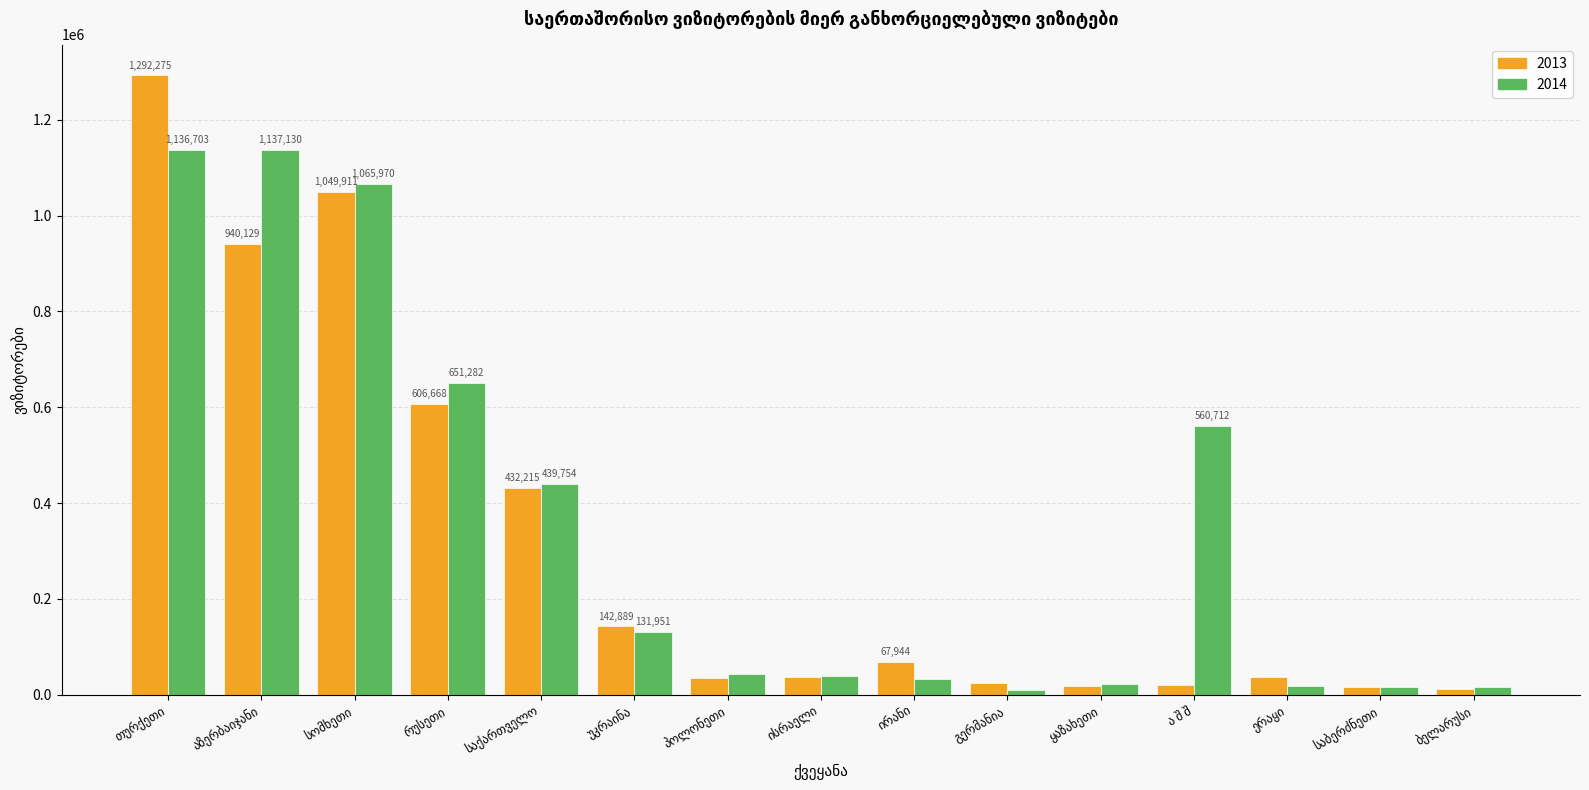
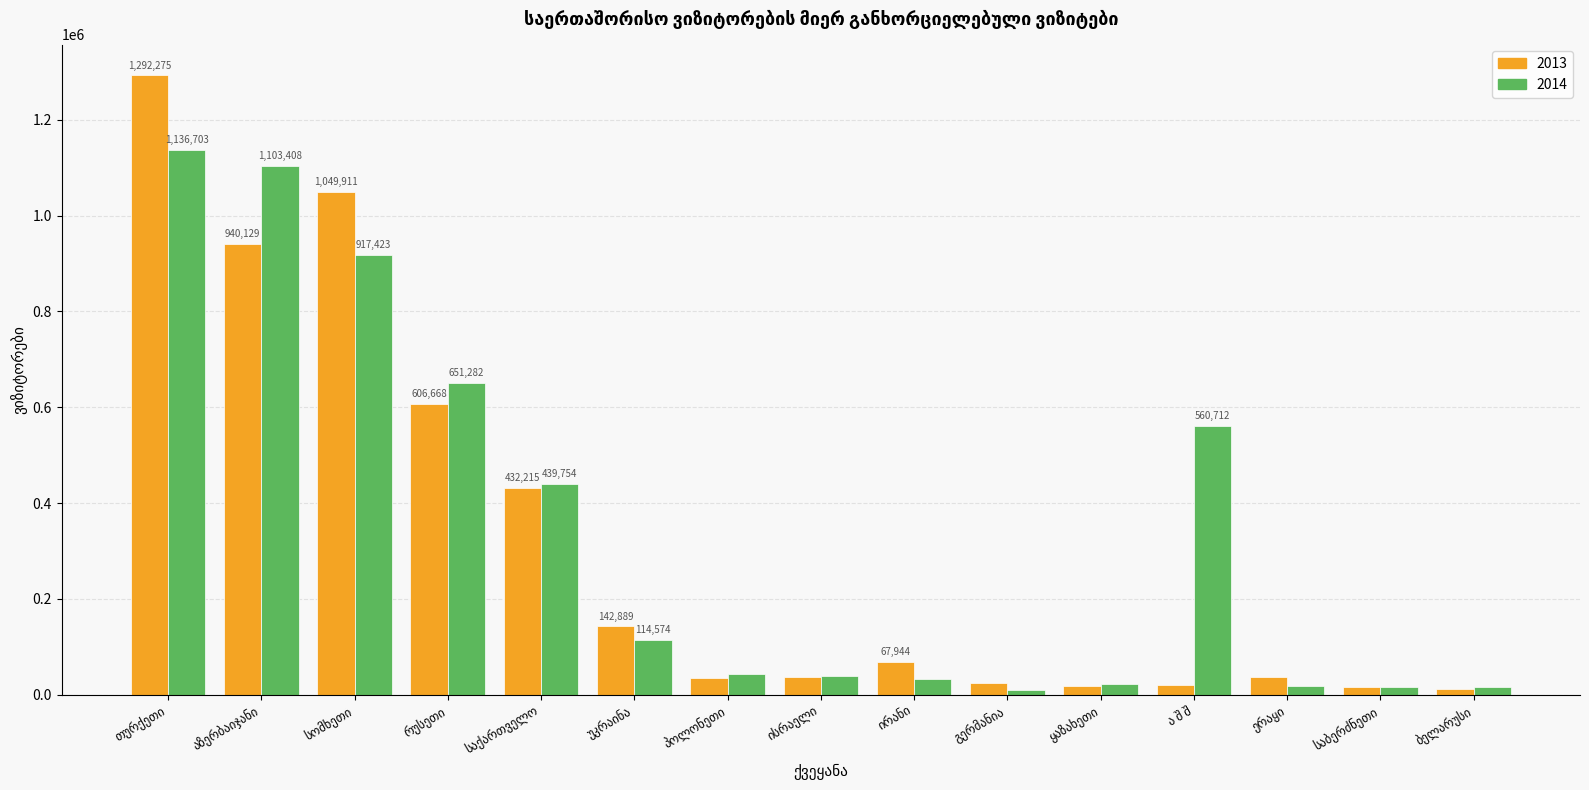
2014, აზერბაიჯანი: 1,137,130 -> 1,103,408
2014, სომხეთი: 1,065,970 -> 917,423
2014, უკრაინა: 131,951 -> 114,574
